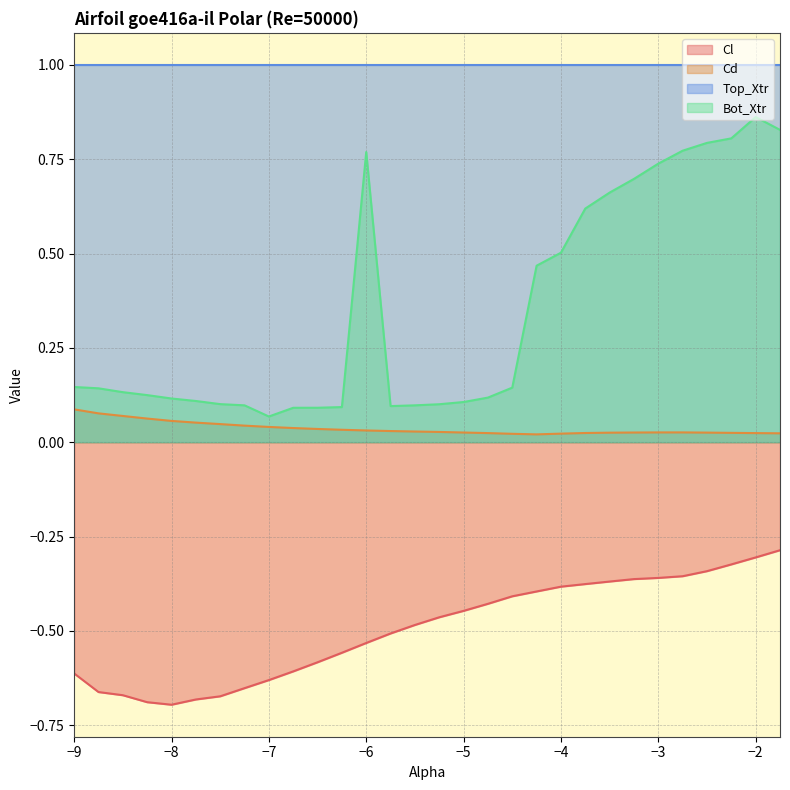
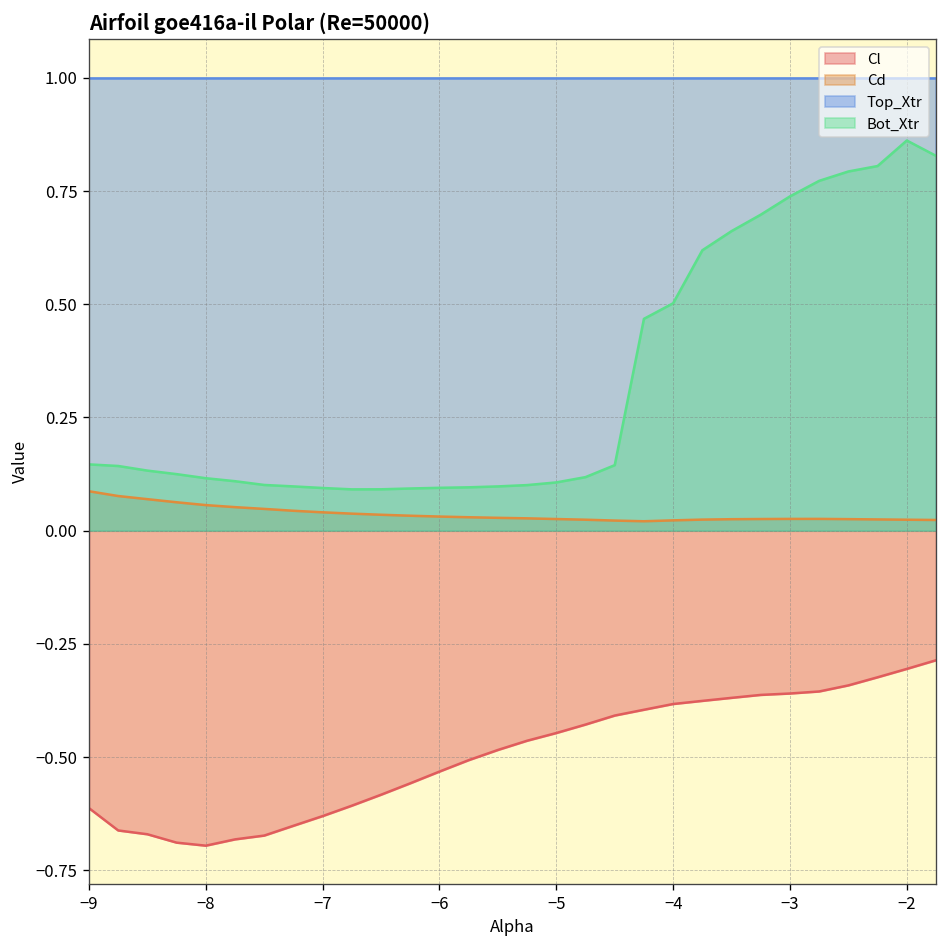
Bot_Xtr, −7: 0.07 -> 0.09
Bot_Xtr, −6: 0.77 -> 0.09
